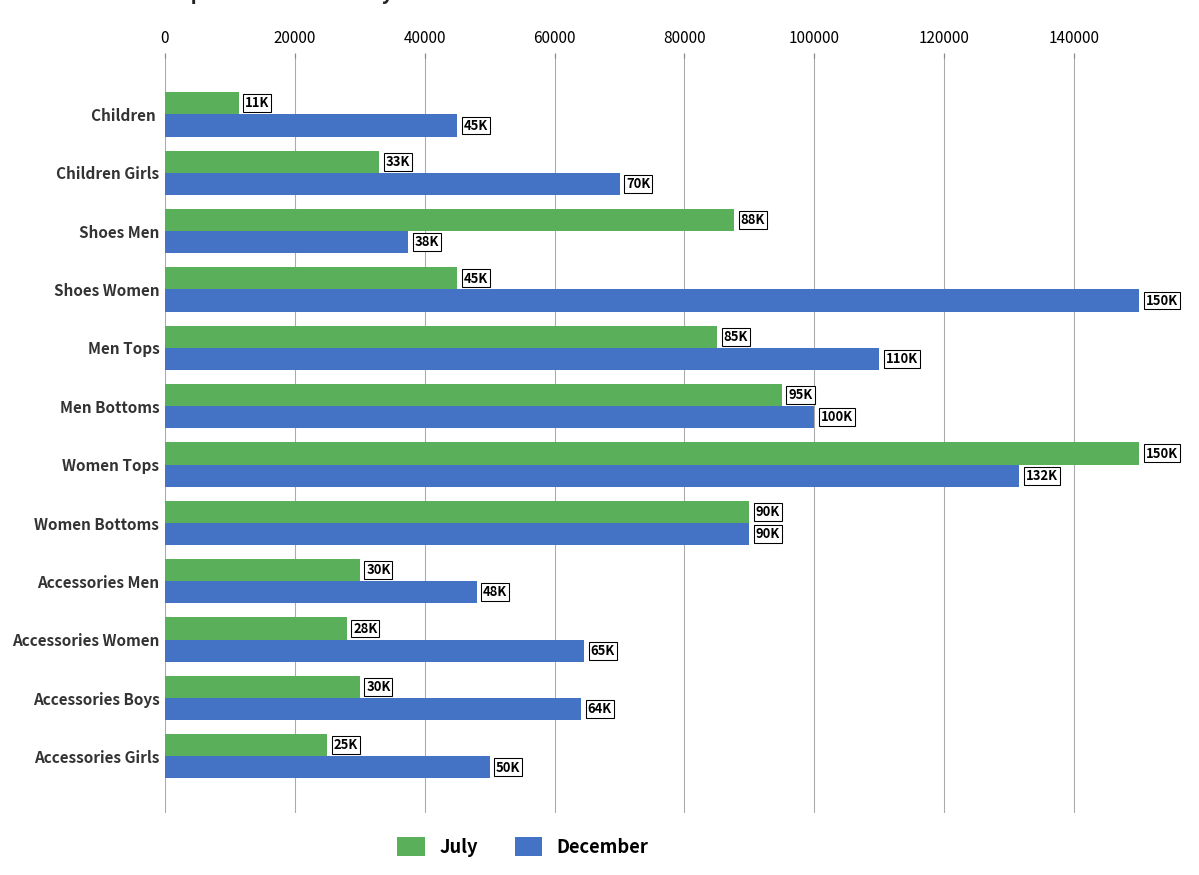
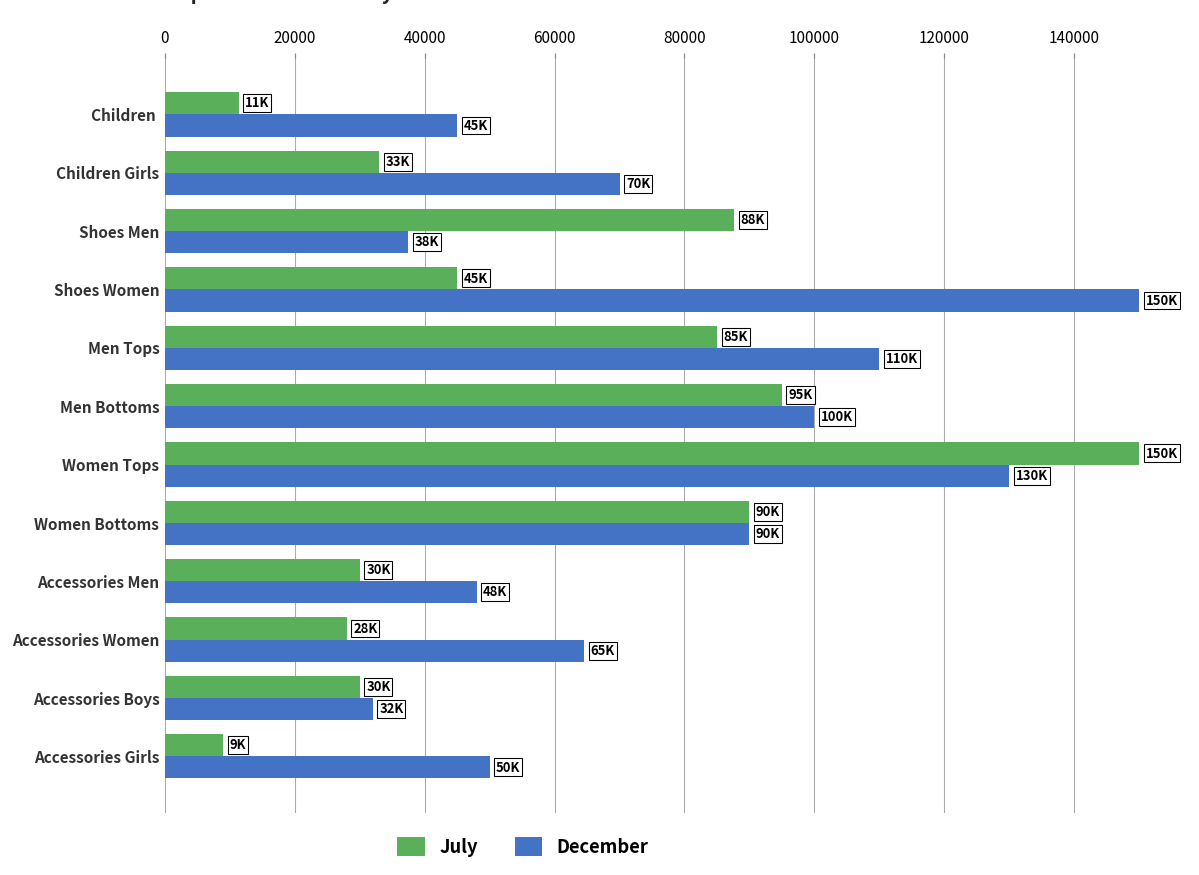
December, Women Tops: 132K -> 130K
December, Accessories Boys: 64K -> 32K
July, Accessories Girls: 25K -> 9K
